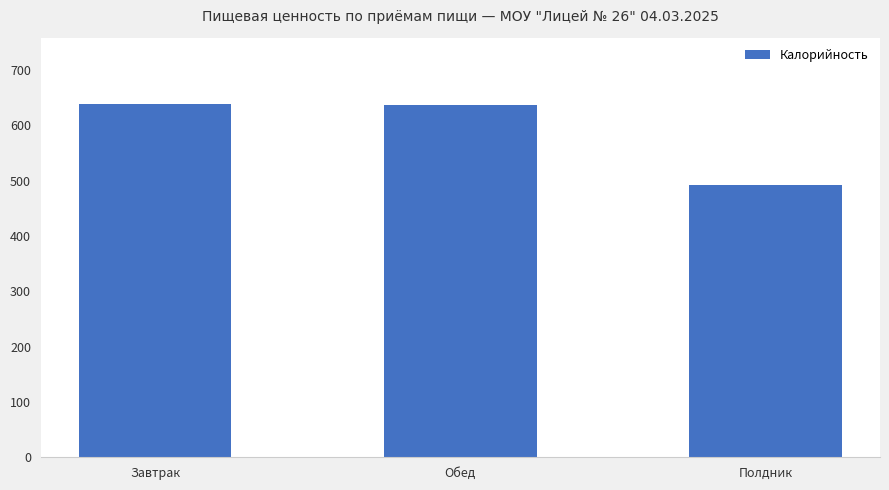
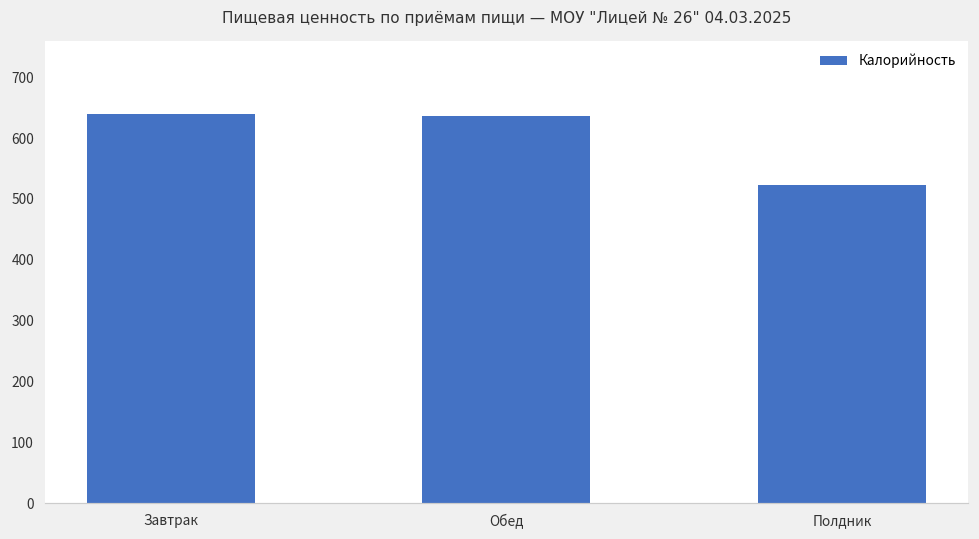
Полдник: 490 -> 520
